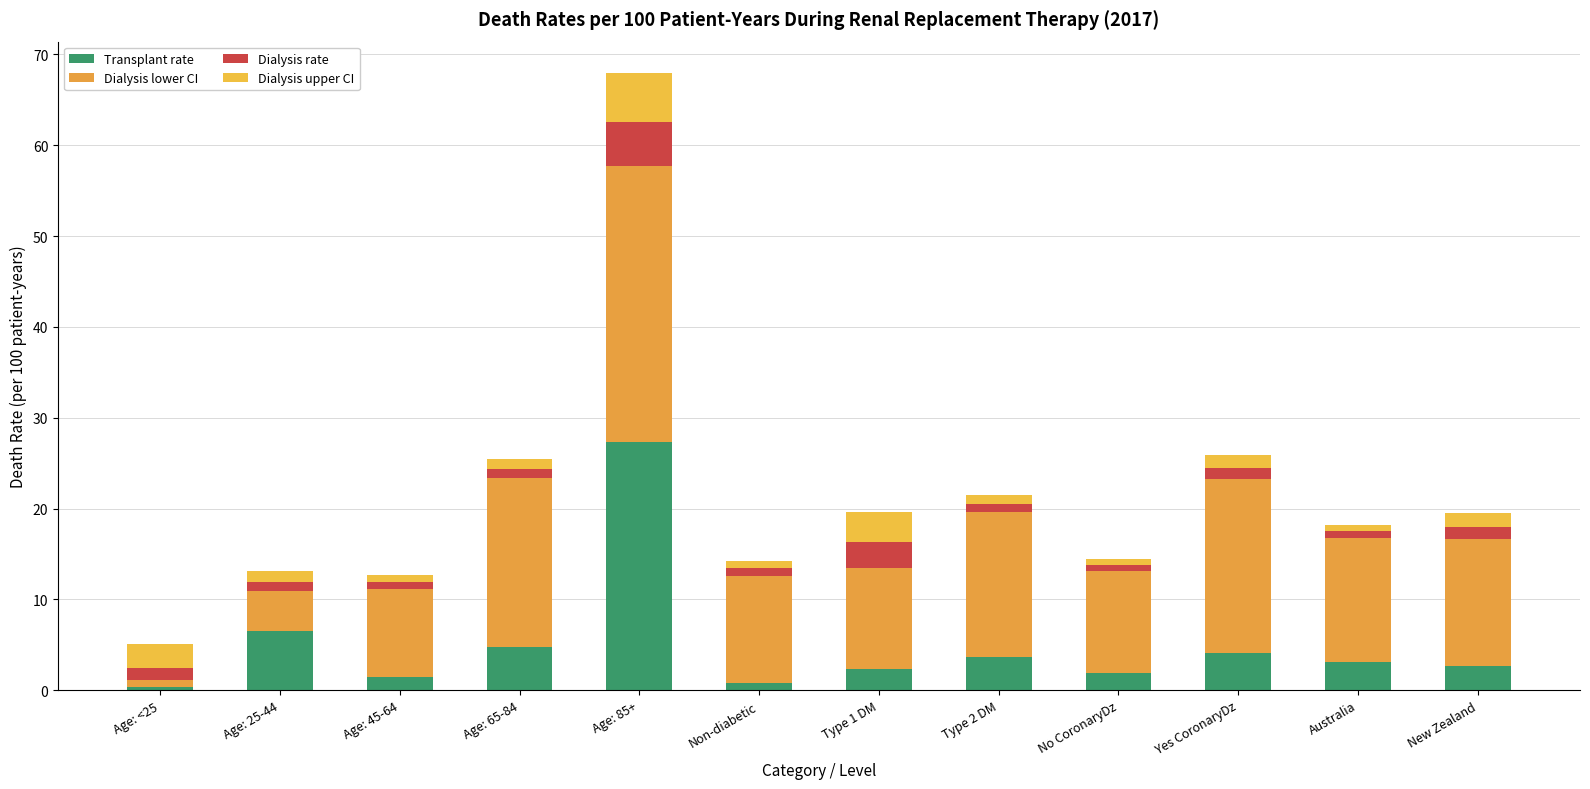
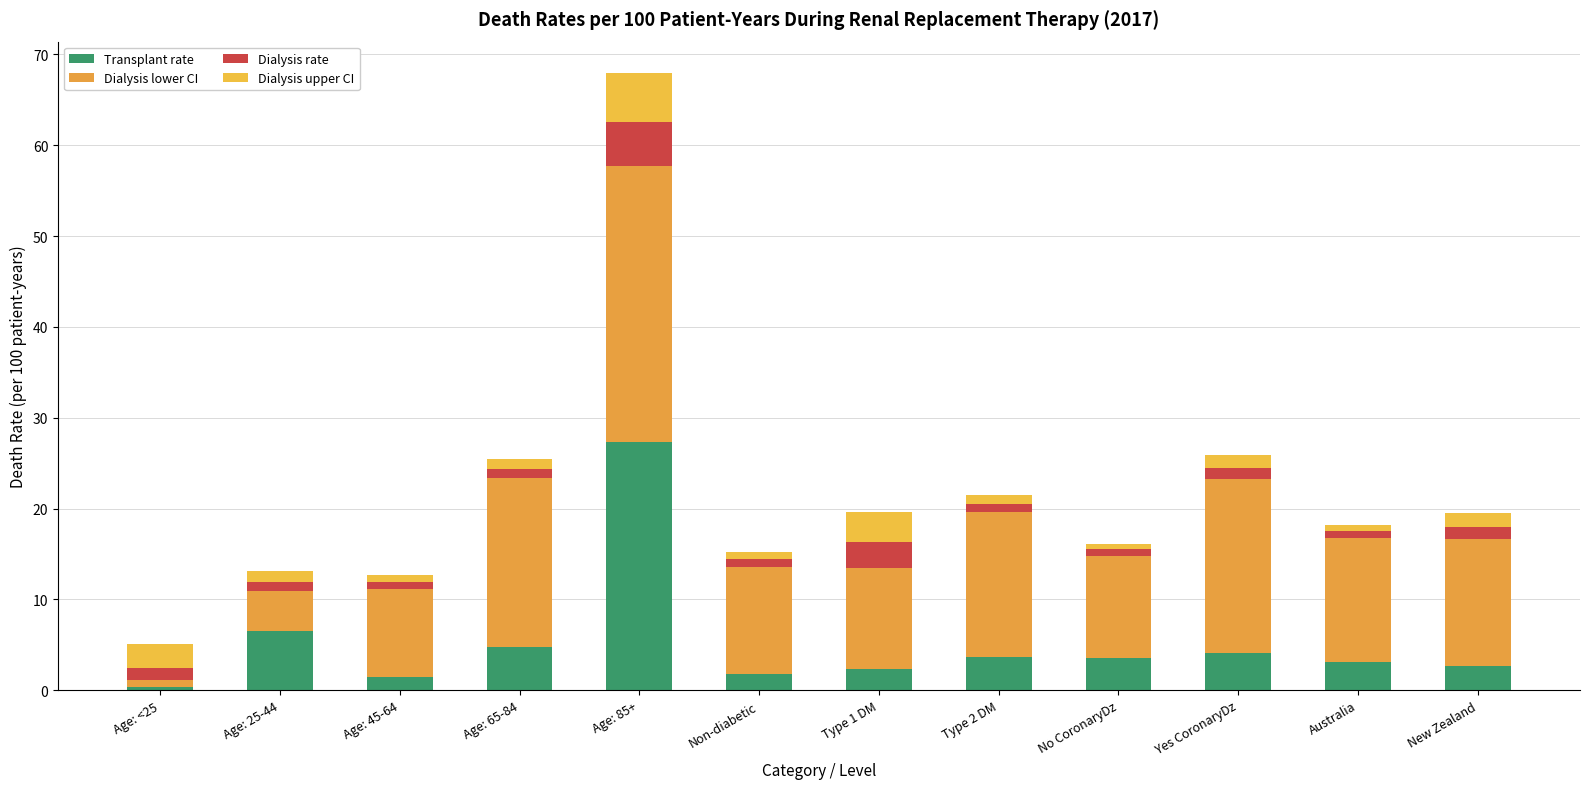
Transplant rate, Non-diabetic: 1 -> 2
Transplant rate, No CoronaryDz: 2 -> 4
